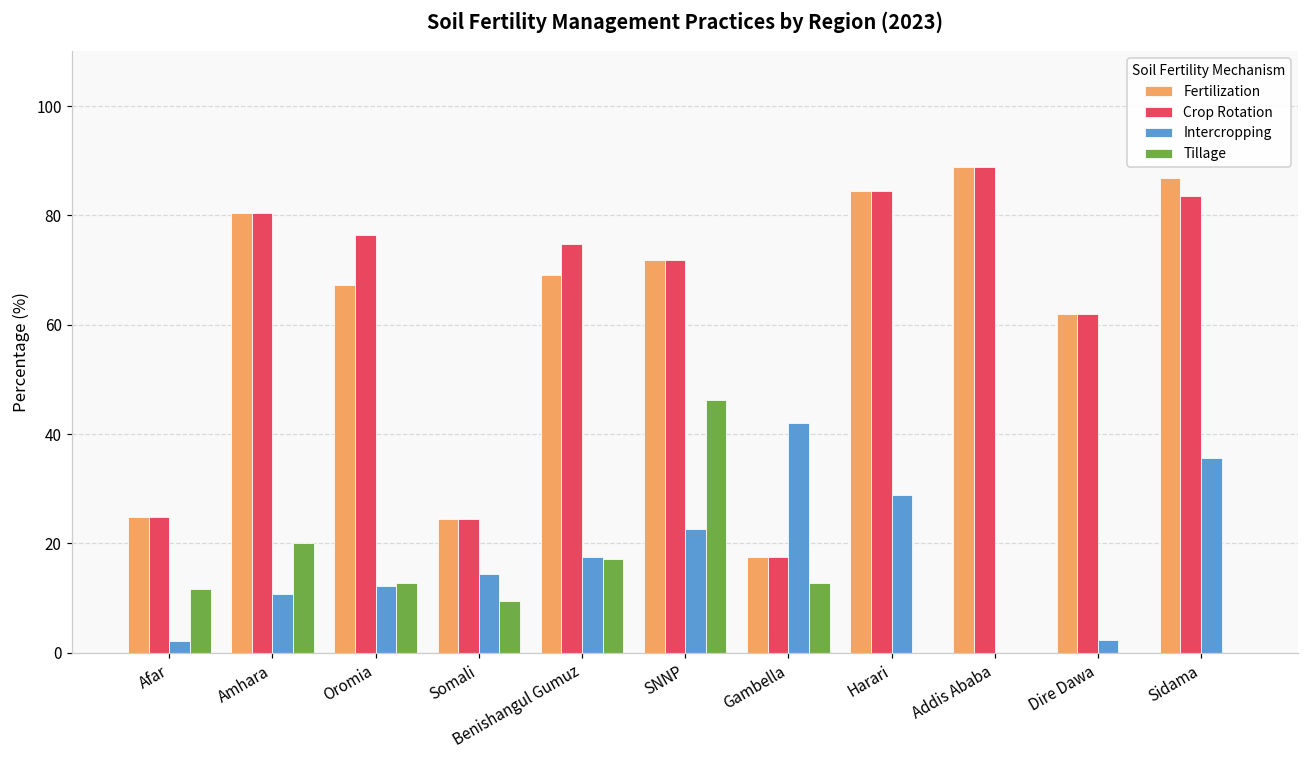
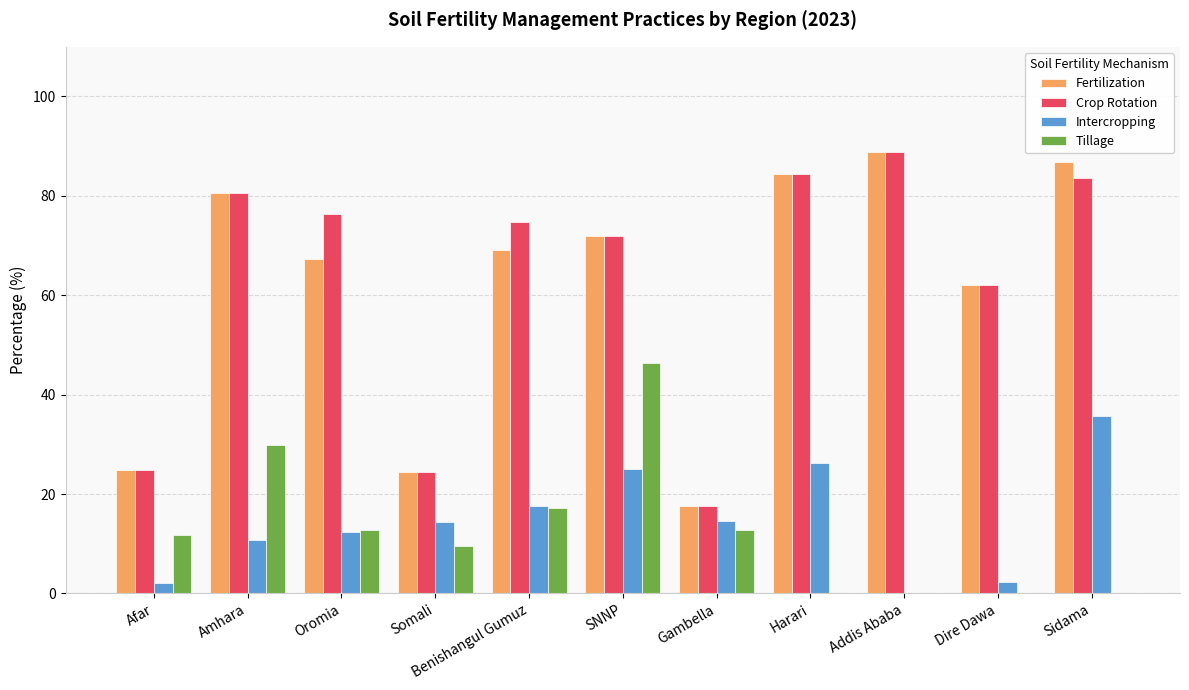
Tillage, Amhara: 20 -> 30
Intercropping, SNNP: 23 -> 25
Intercropping, Gambella: 42 -> 15
Intercropping, Harari: 29 -> 26
